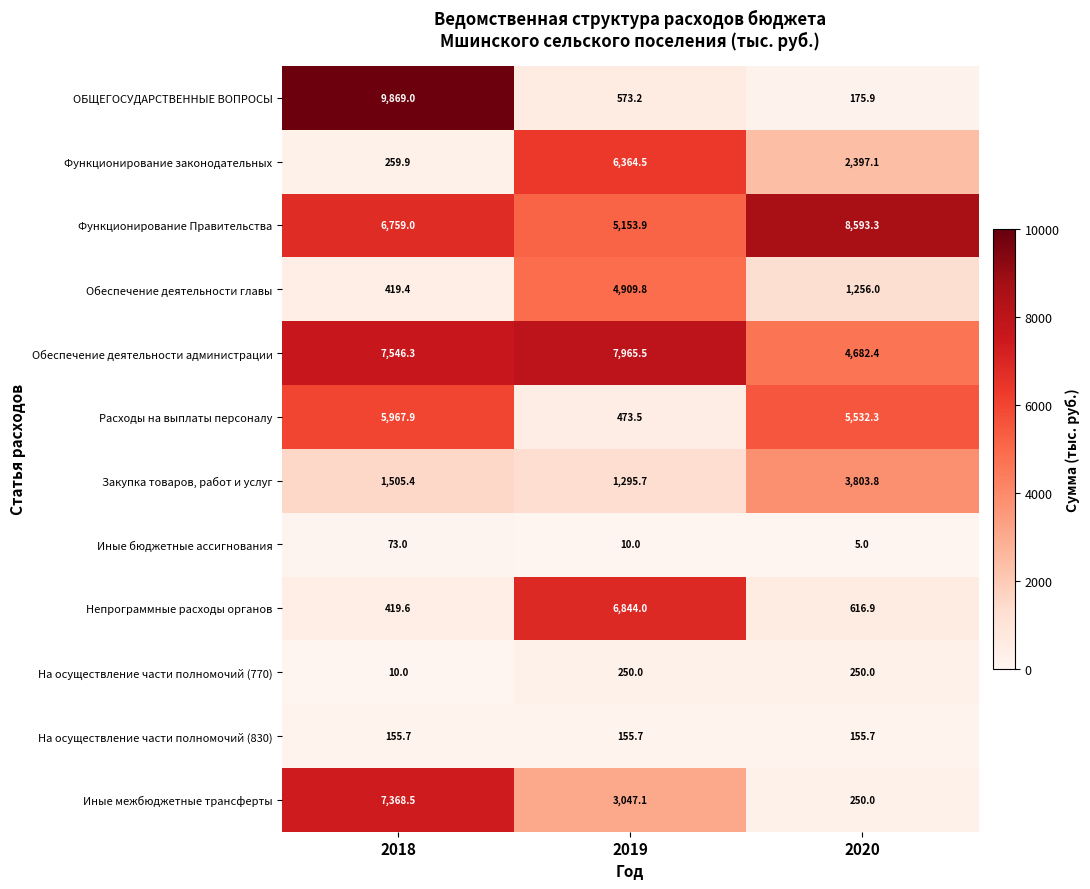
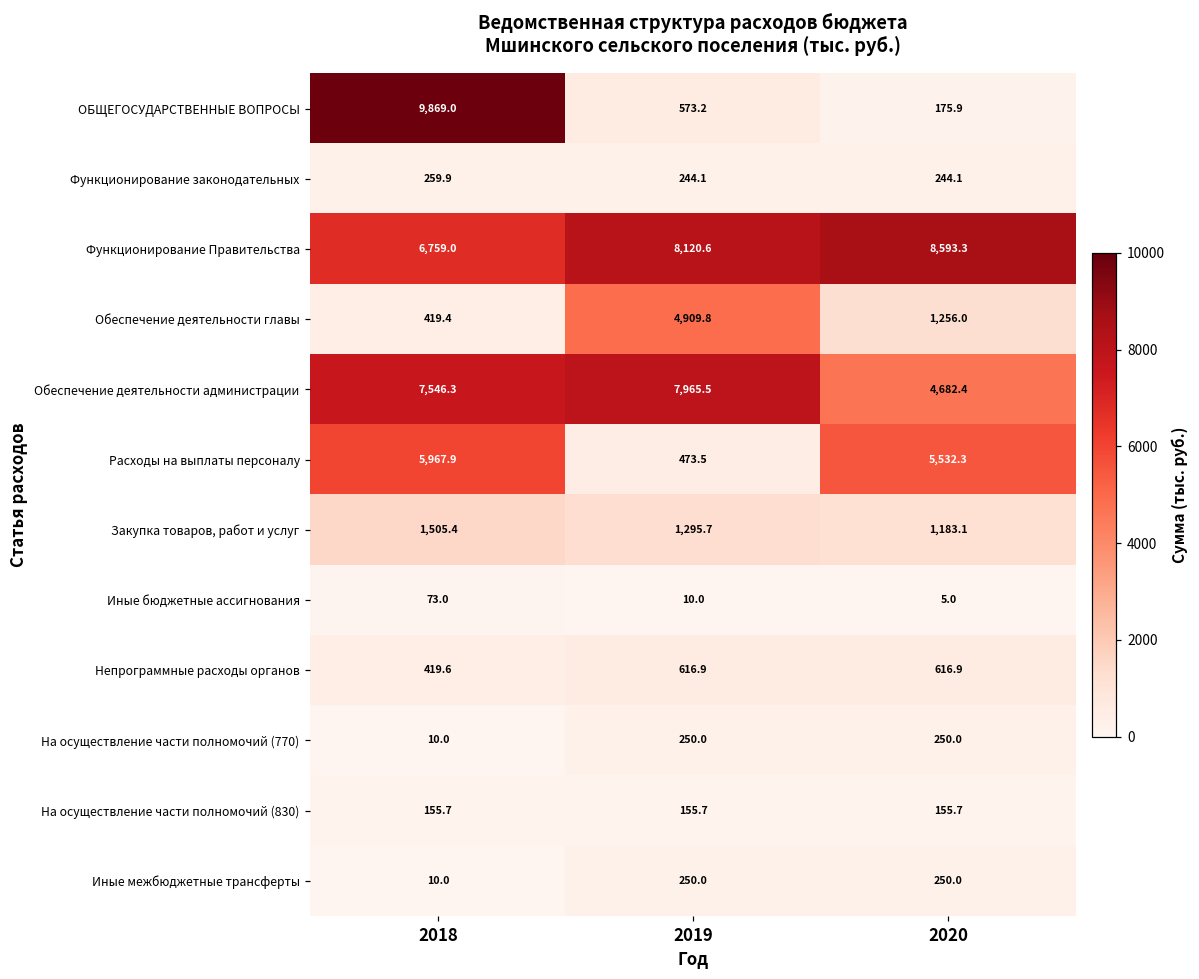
Функционирование законодательных, 2019: 6,364.5 -> 244.1
Функционирование законодательных, 2020: 2,397.1 -> 244.1
Функционирование Правительства, 2019: 5,153.9 -> 8,120.6
Закупка товаров, работ и услуг, 2020: 3,803.8 -> 1,183.1
Непрограммные расходы органов, 2019: 6,844.0 -> 616.9
Иные межбюджетные трансферты, 2018: 7,368.5 -> 10.0
Иные межбюджетные трансферты, 2019: 3,047.1 -> 250.0
